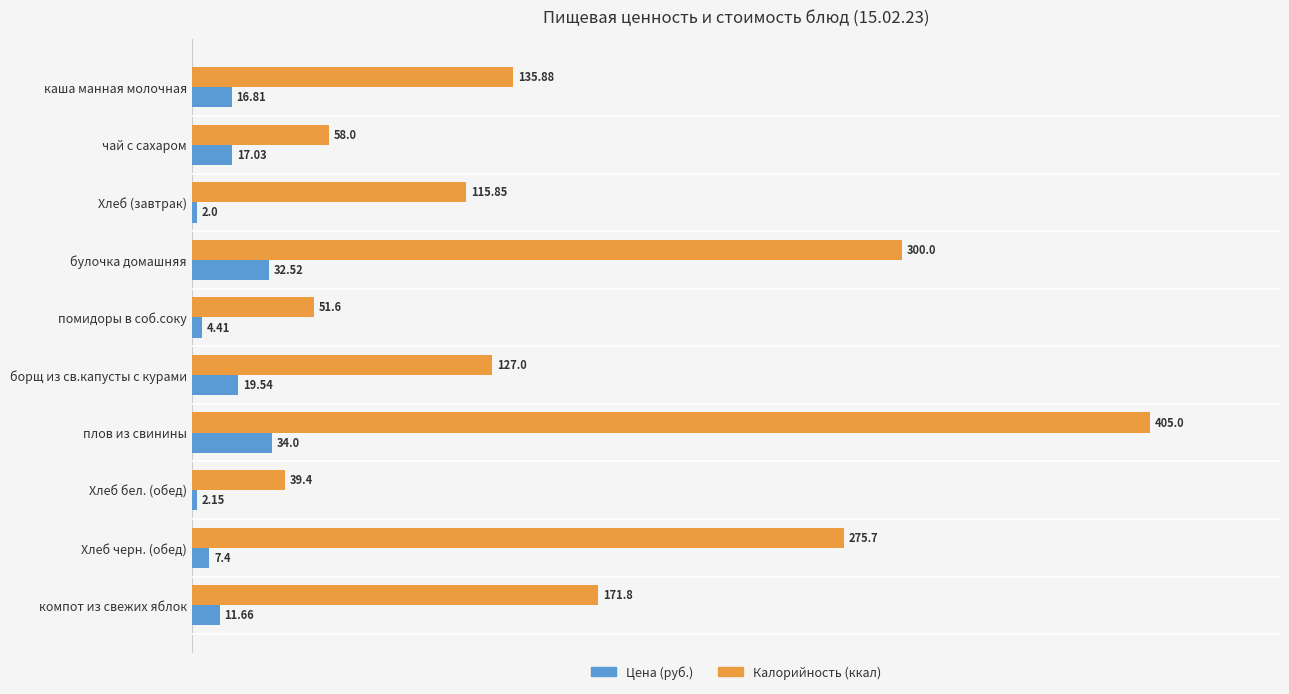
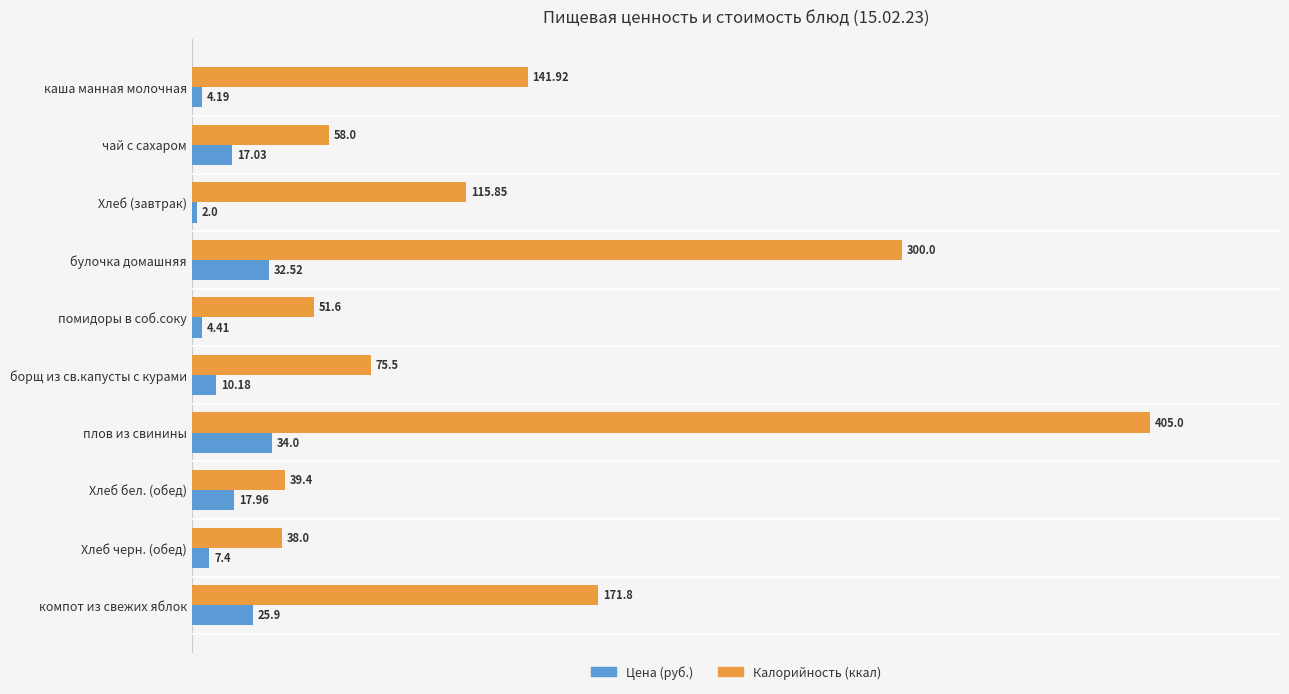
Калорийность (ккал), каша манная молочная: 135.88 -> 141.92
Цена (руб.), каша манная молочная: 16.81 -> 4.19
Калорийность (ккал), борщ из св.капусты с курами: 127.0 -> 75.5
Цена (руб.), борщ из св.капусты с курами: 19.54 -> 10.18
Цена (руб.), Хлеб бел. (обед): 2.15 -> 17.96
Калорийность (ккал), Хлеб черн. (обед): 275.7 -> 38.0
Цена (руб.), компот из свежих яблок: 11.66 -> 25.9
